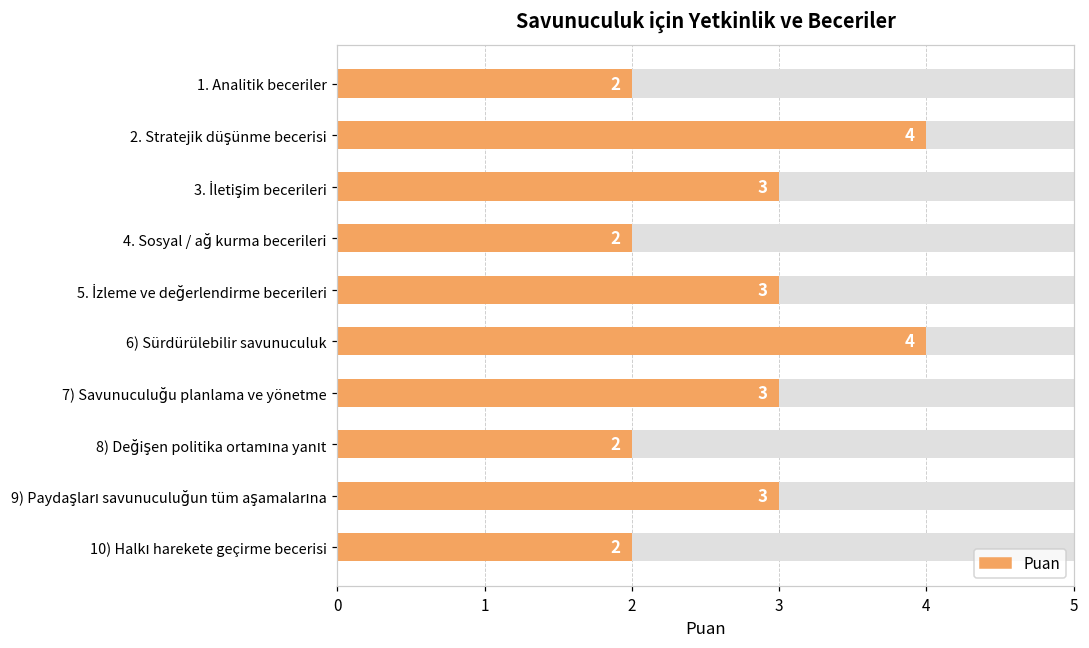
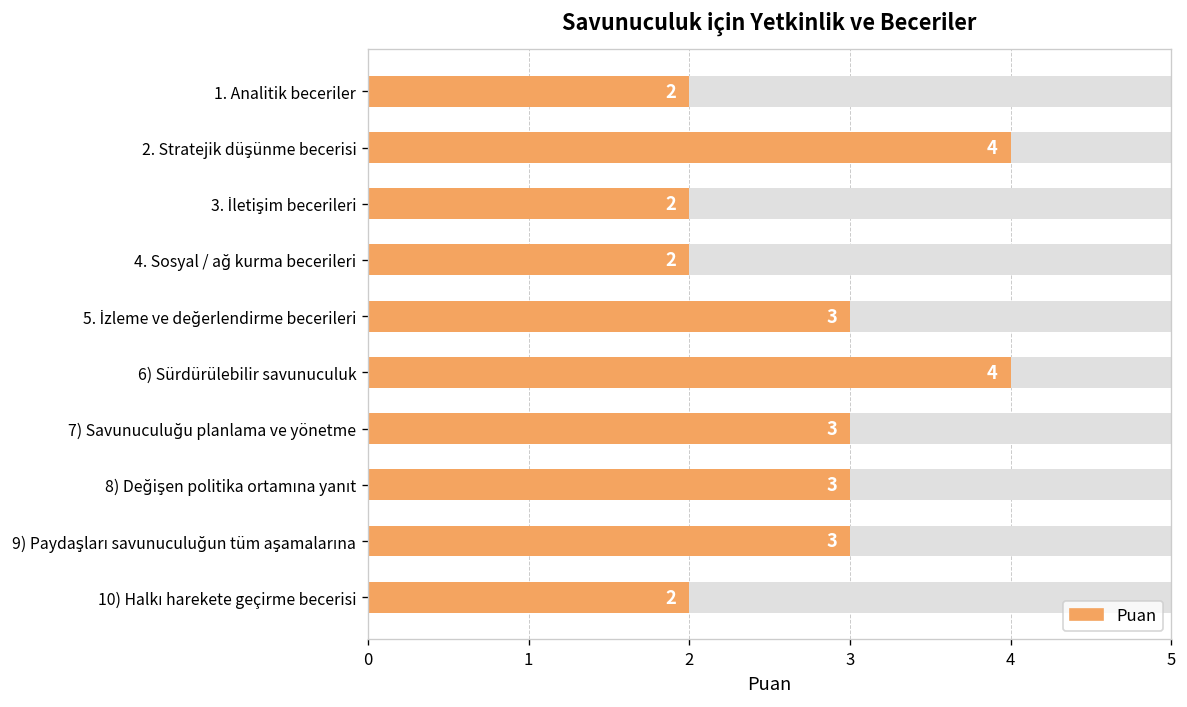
Puan, 3. İletişim becerileri: 3 -> 2
Puan, 8) Değişen politika ortamına yanıt: 2 -> 3
